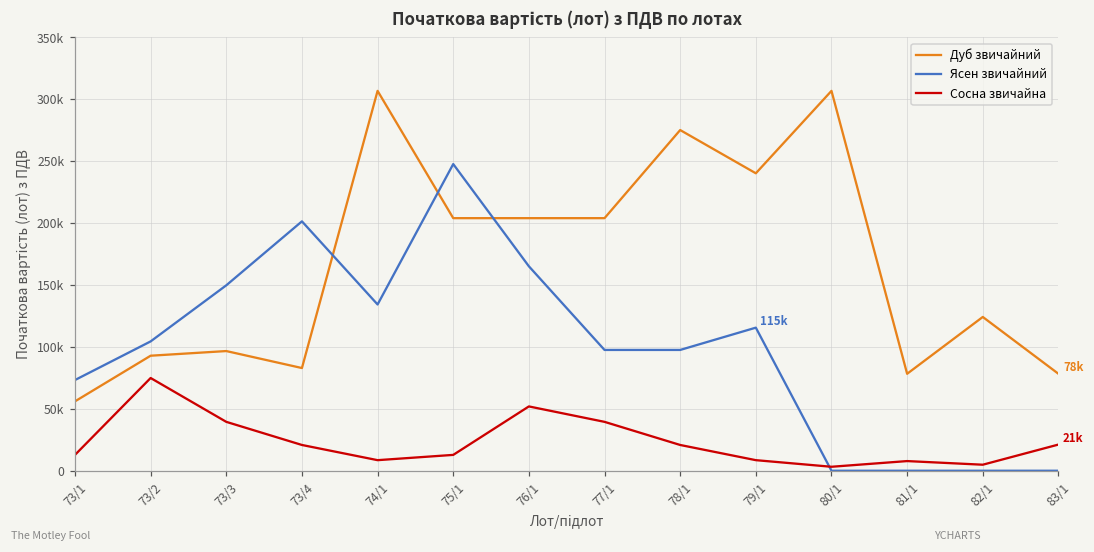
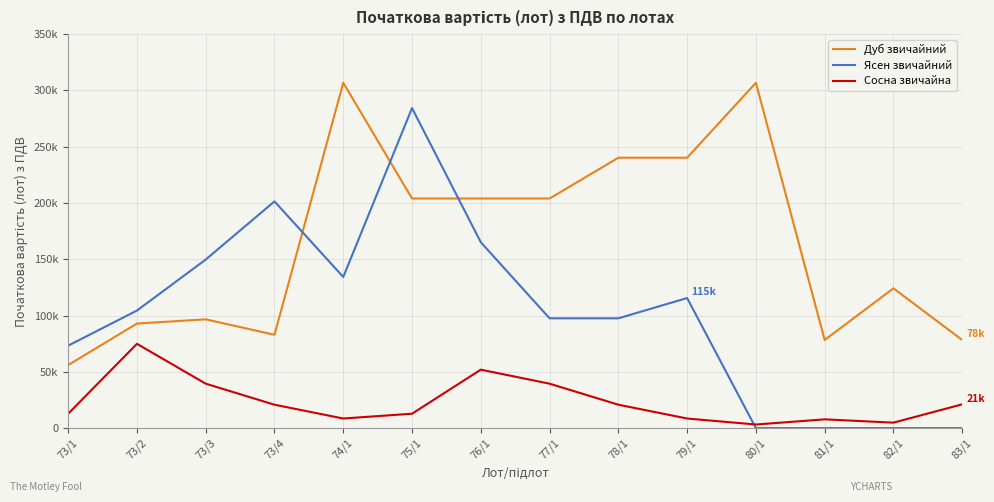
Ясен звичайний, 75/1: 248000 -> 284000
Дуб звичайний, 78/1: 275000 -> 240000
